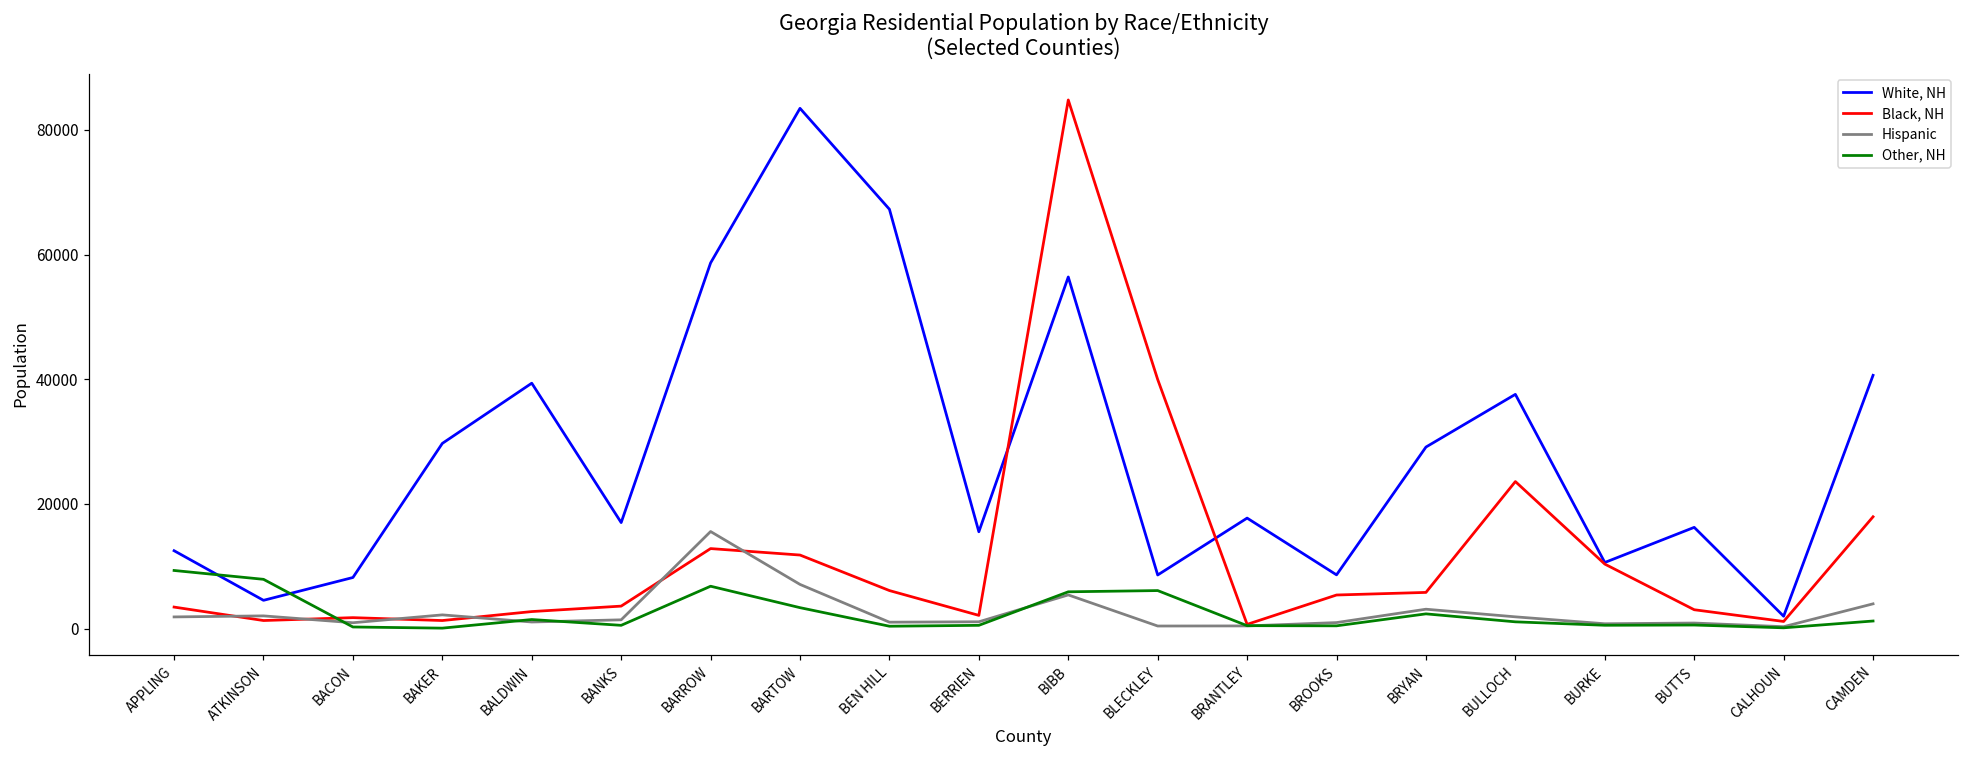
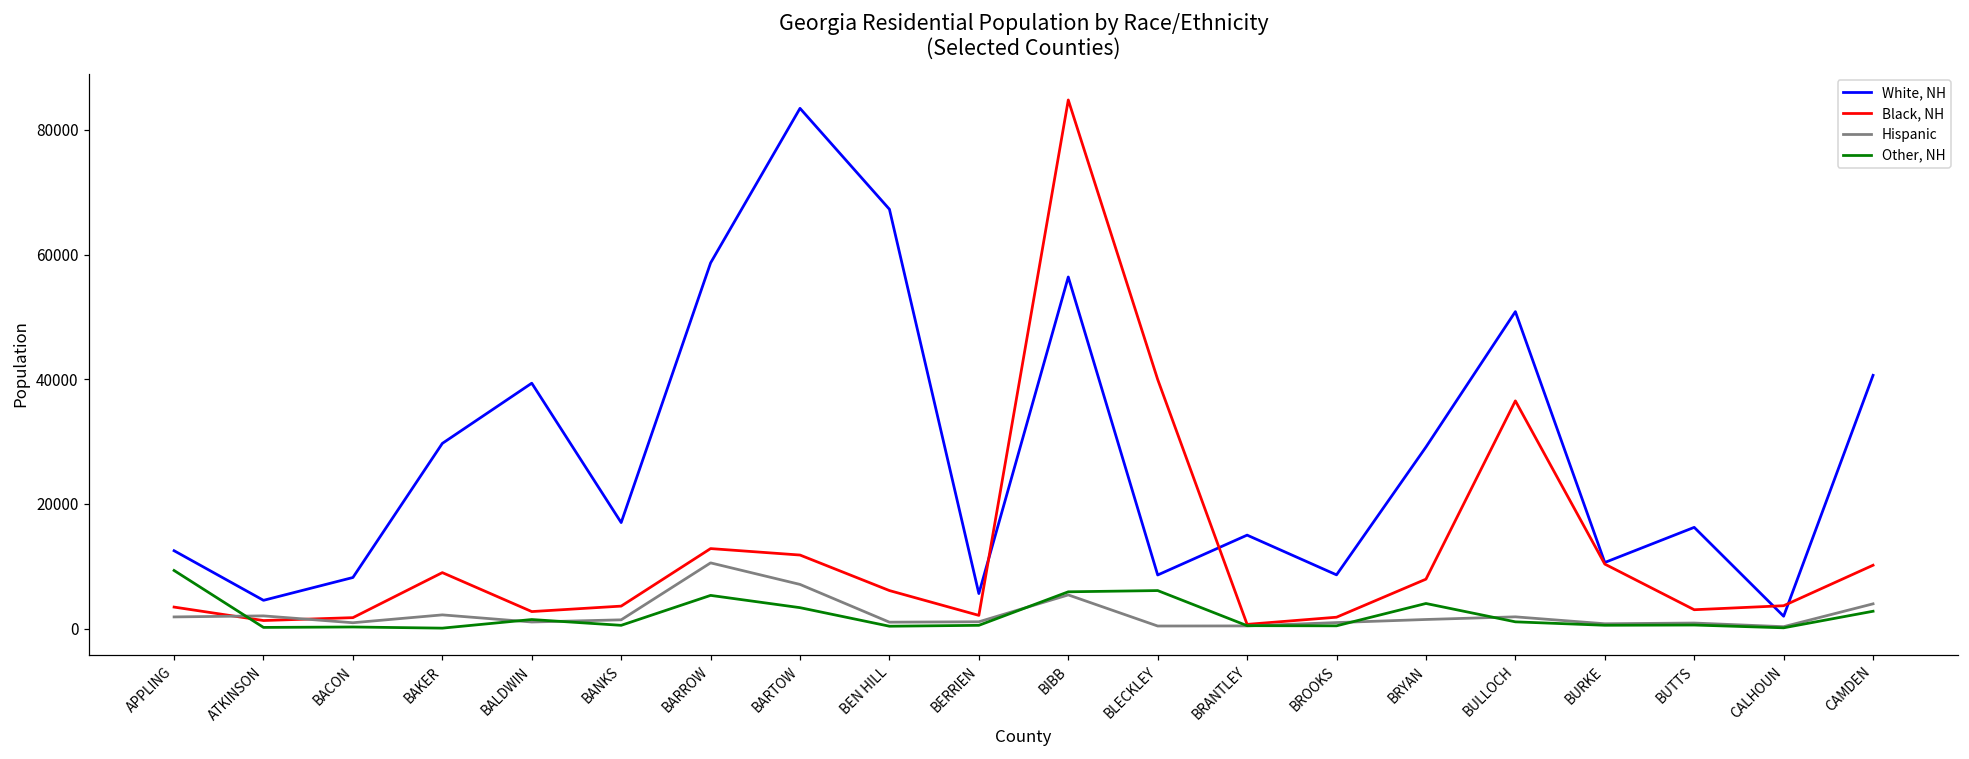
Other, NH, ATKINSON: 8000 -> 0
Black, NH, BAKER: 1000 -> 9000
Hispanic, BARROW: 16000 -> 11000
Other, NH, BARROW: 7000 -> 5000
White, NH, BERRIEN: 16000 -> 6000
White, NH, BRANTLEY: 18000 -> 15000
Black, NH, BROOKS: 5000 -> 2000
Black, NH, BRYAN: 6000 -> 8000
Hispanic, BRYAN: 3000 -> 1000
Other, NH, BRYAN: 2000 -> 4000
White, NH, BULLOCH: 38000 -> 51000
Black, NH, BULLOCH: 24000 -> 37000
Black, NH, CALHOUN: 1000 -> 4000
Black, NH, CAMDEN: 18000 -> 10000
Other, NH, CAMDEN: 1000 -> 3000
